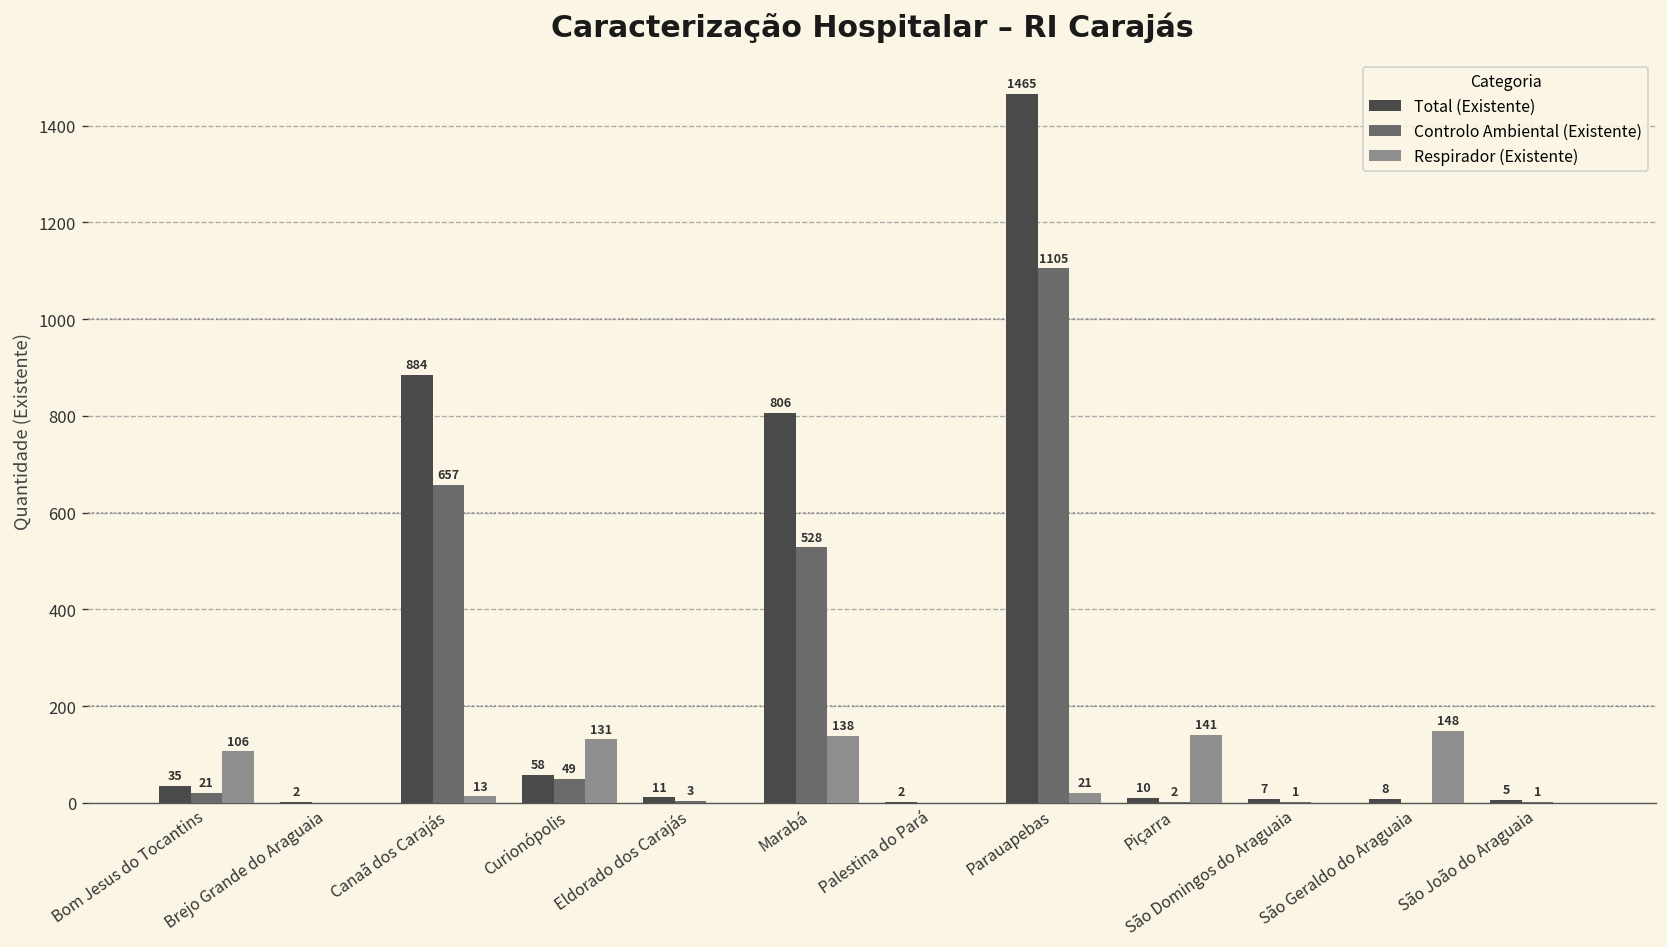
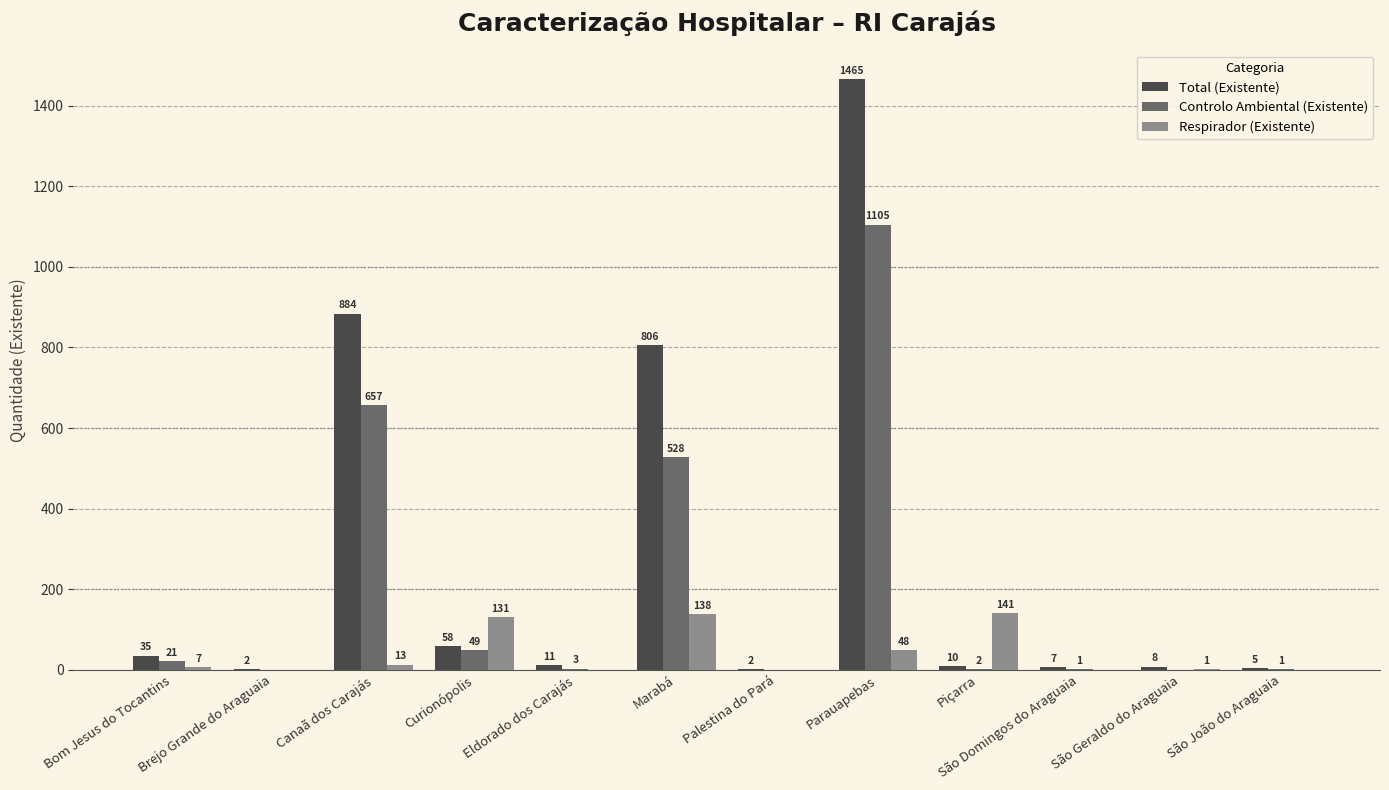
Respirador (Existente), Bom Jesus do Tocantins: 106 -> 7
Respirador (Existente), Parauapebas: 21 -> 48
Respirador (Existente), São Geraldo do Araguaia: 148 -> 1
